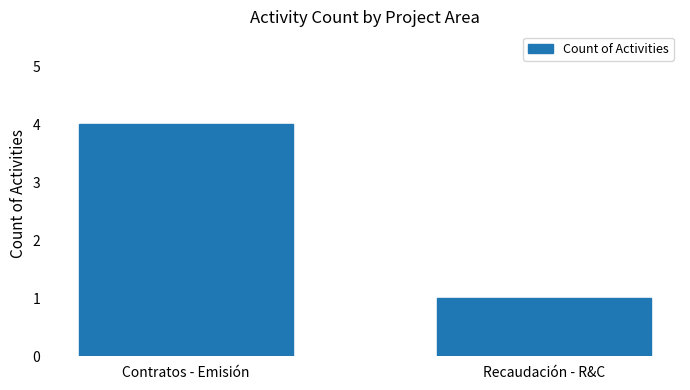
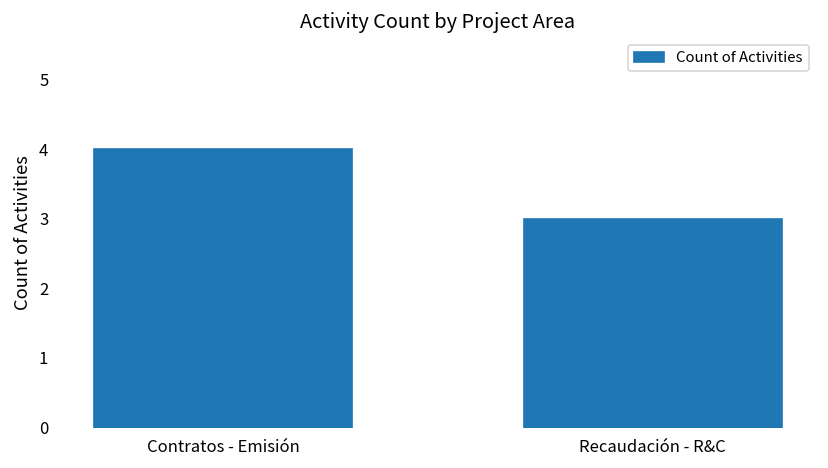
Recaudación - R&C: 1 -> 3
